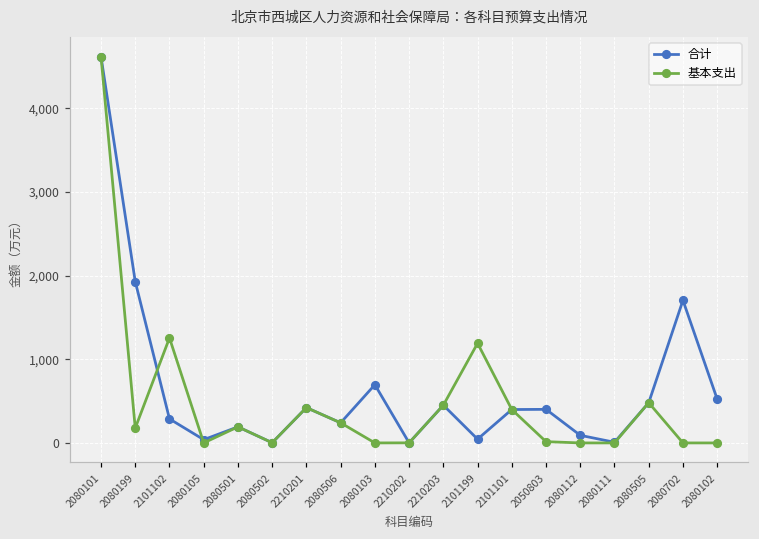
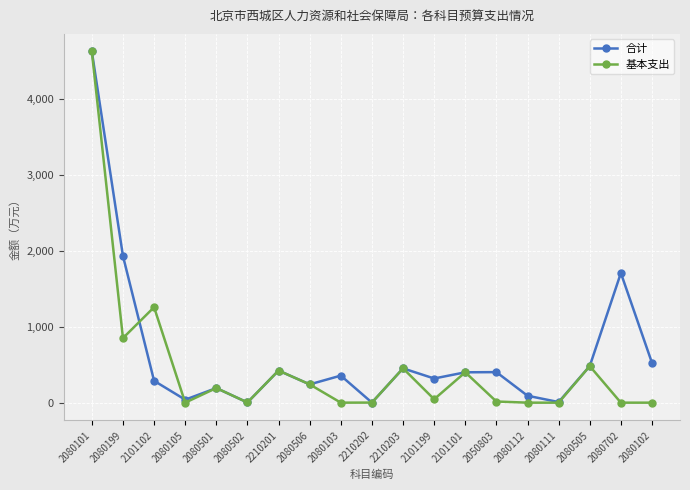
基本支出, 2080199: 200 -> 800
合计, 2080103: 700 -> 400
合计, 2101199: 0 -> 300
基本支出, 2101199: 1,200 -> 0
